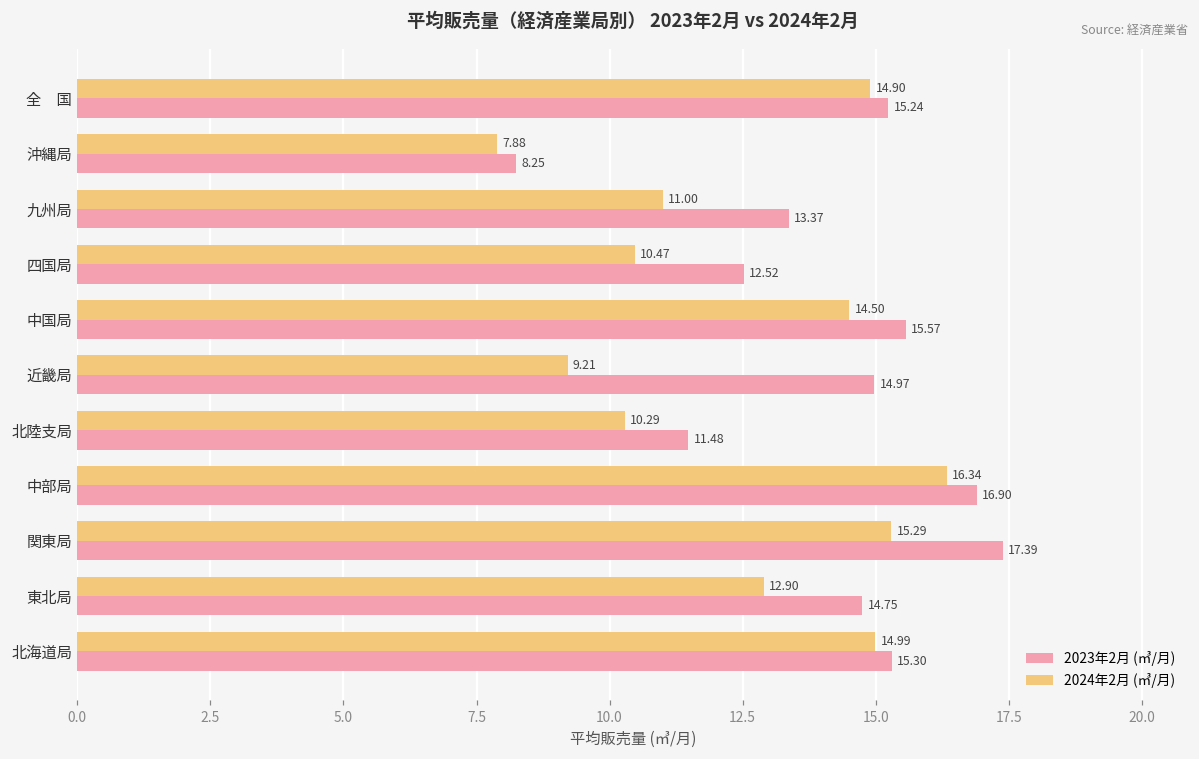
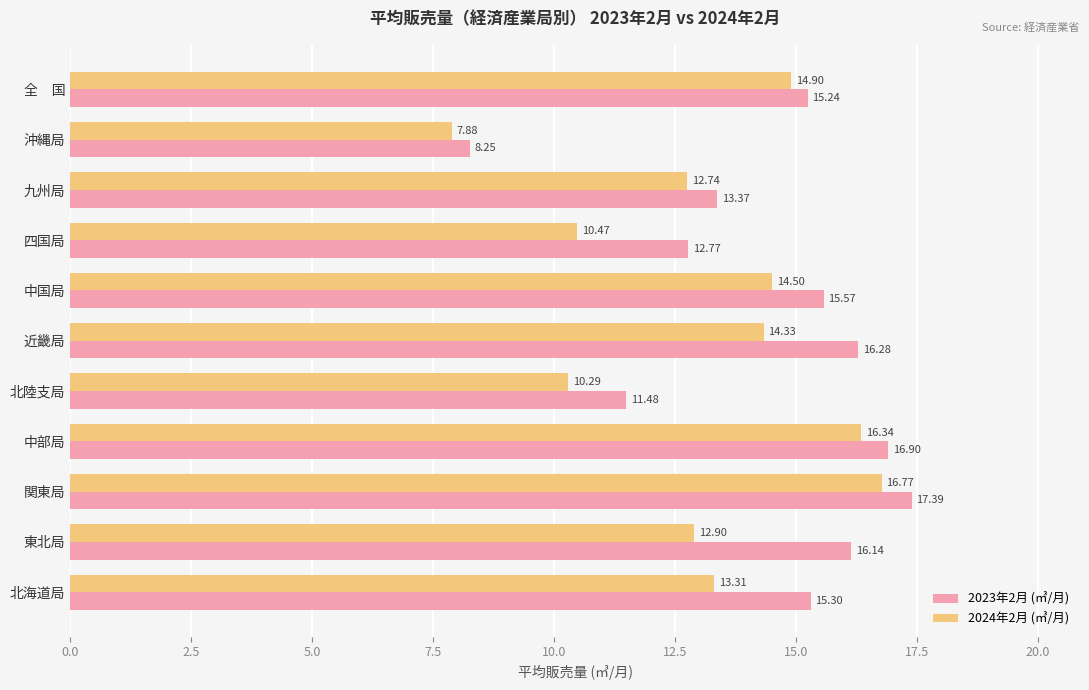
2024年2月 (㎥/月), 九州局: 11.00 -> 12.74
2023年2月 (㎥/月), 四国局: 12.52 -> 12.77
2024年2月 (㎥/月), 近畿局: 9.21 -> 14.33
2023年2月 (㎥/月), 近畿局: 14.97 -> 16.28
2024年2月 (㎥/月), 関東局: 15.29 -> 16.77
2023年2月 (㎥/月), 東北局: 14.75 -> 16.14
2024年2月 (㎥/月), 北海道局: 14.99 -> 13.31
